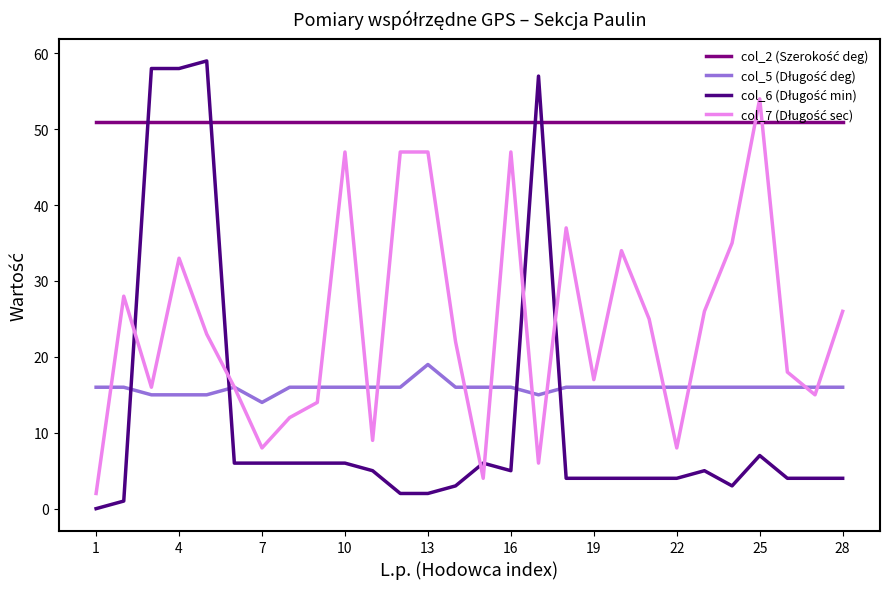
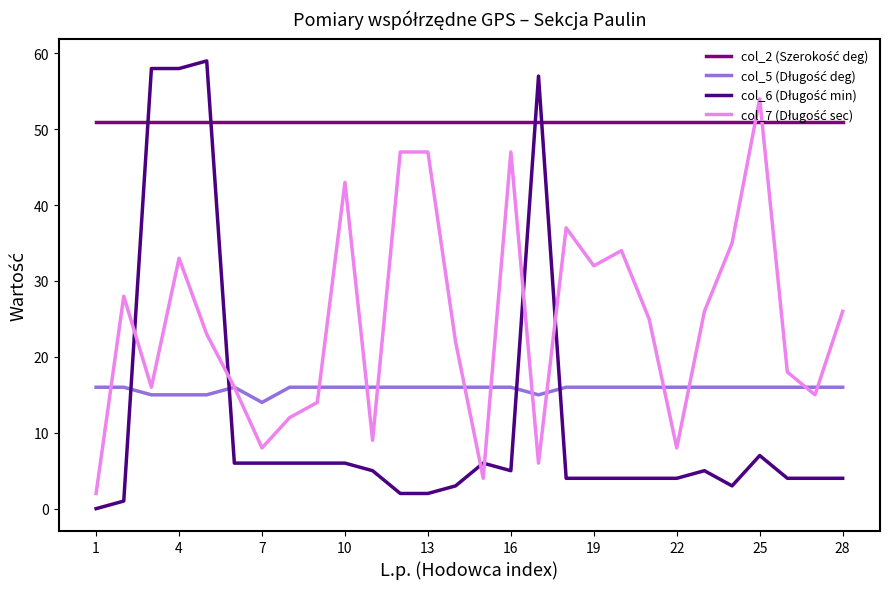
col_7 (Długość sec), 10: 47 -> 43
col_5 (Długość deg), 13: 19 -> 16
col_7 (Długość sec), 19: 17 -> 32
